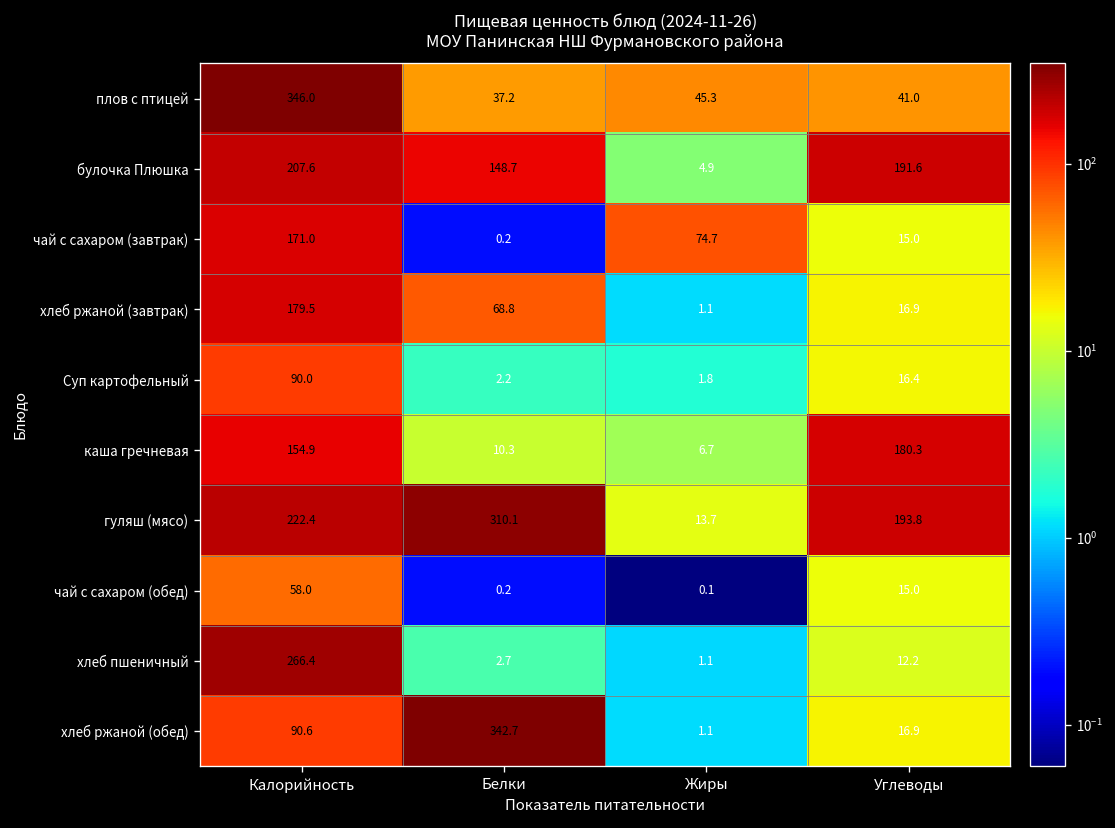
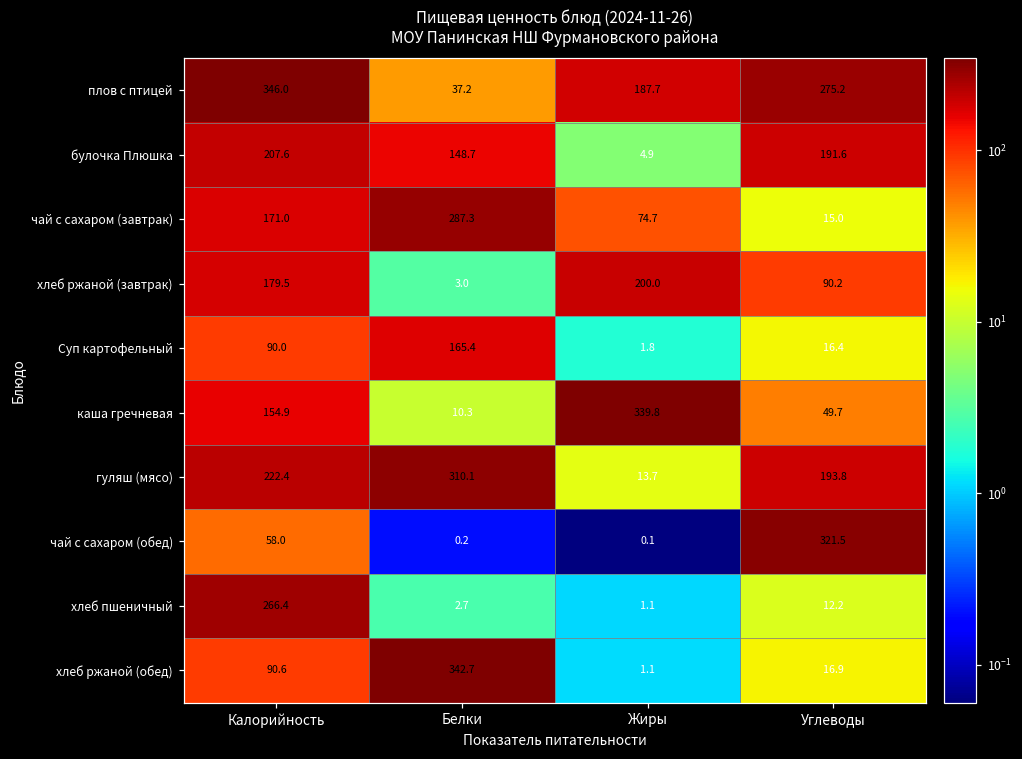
плов с птицей, Жиры: 45.3 -> 187.7
плов с птицей, Углеводы: 41.0 -> 275.2
чай с сахаром (завтрак), Белки: 0.2 -> 287.3
хлеб ржаной (завтрак), Белки: 68.8 -> 3.0
хлеб ржаной (завтрак), Жиры: 1.1 -> 200.0
хлеб ржаной (завтрак), Углеводы: 16.9 -> 90.2
Суп картофельный, Белки: 2.2 -> 165.4
каша гречневая, Жиры: 6.7 -> 339.8
каша гречневая, Углеводы: 180.3 -> 49.7
чай с сахаром (обед), Углеводы: 15.0 -> 321.5
